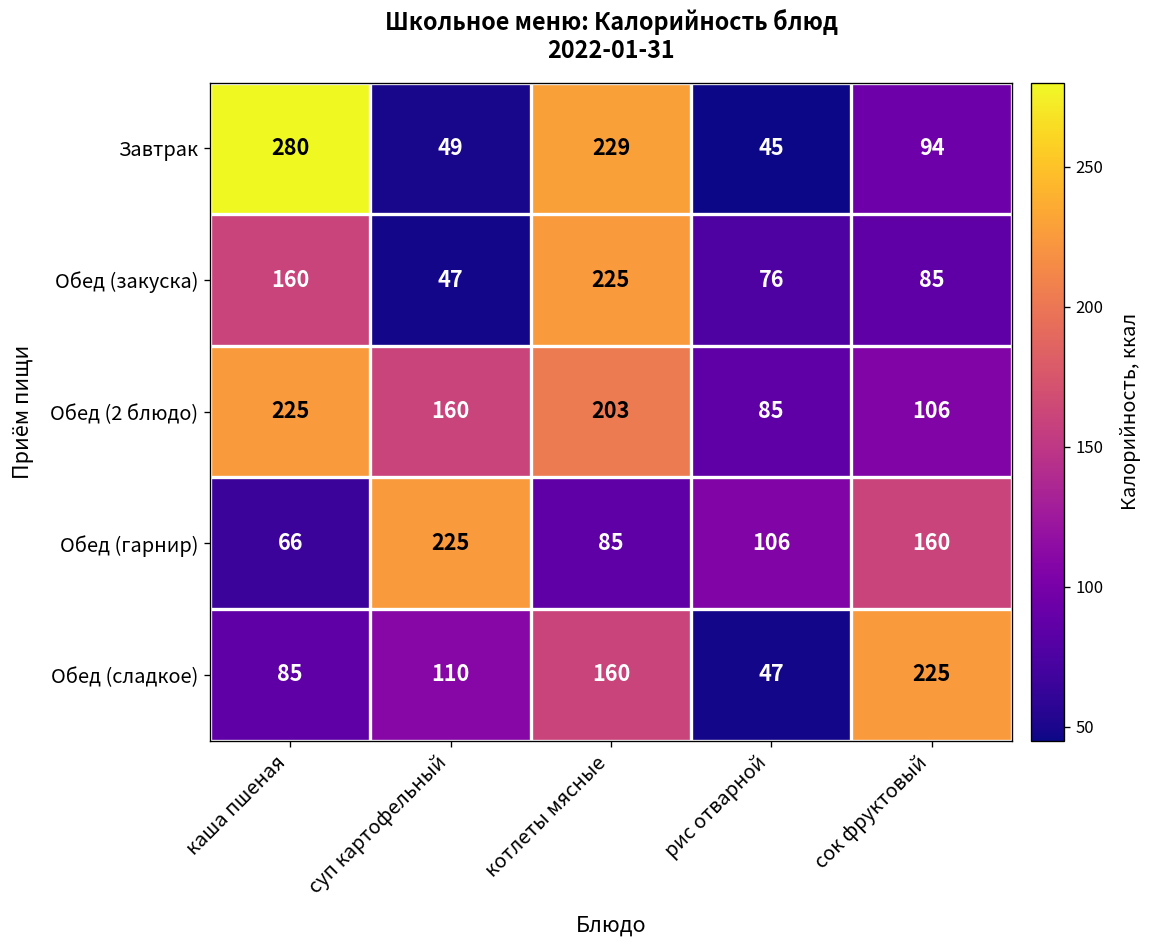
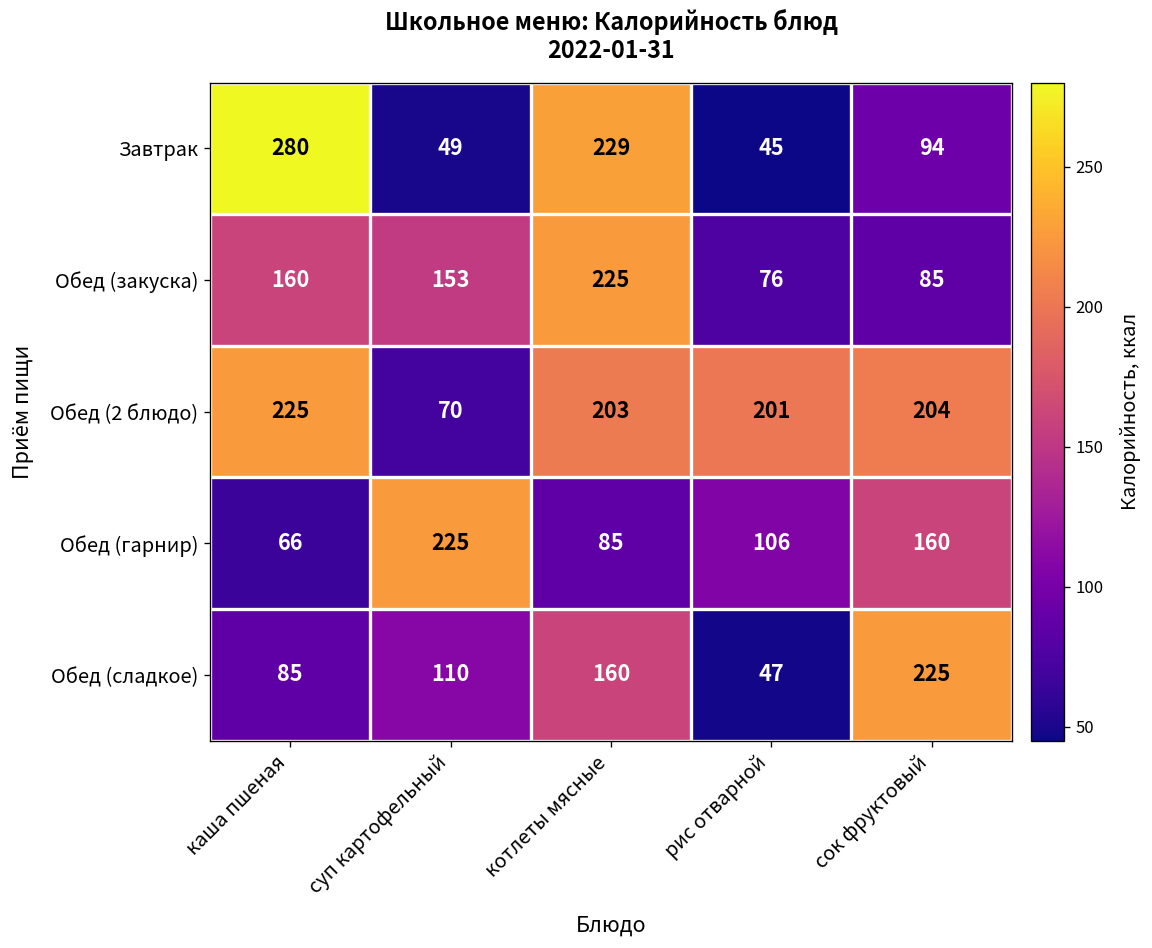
Обед (закуска), суп картофельный: 47 -> 153
Обед (2 блюдо), суп картофельный: 160 -> 70
Обед (2 блюдо), рис отварной: 85 -> 201
Обед (2 блюдо), сок фруктовый: 106 -> 204
